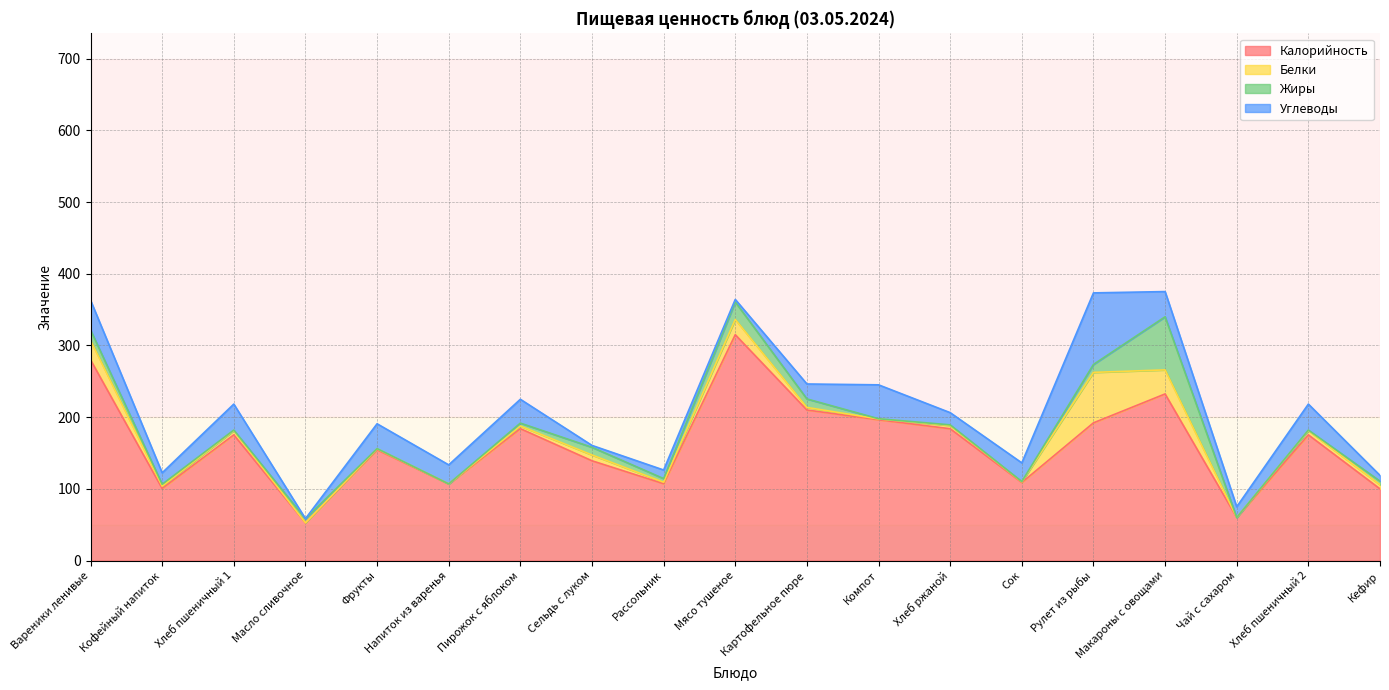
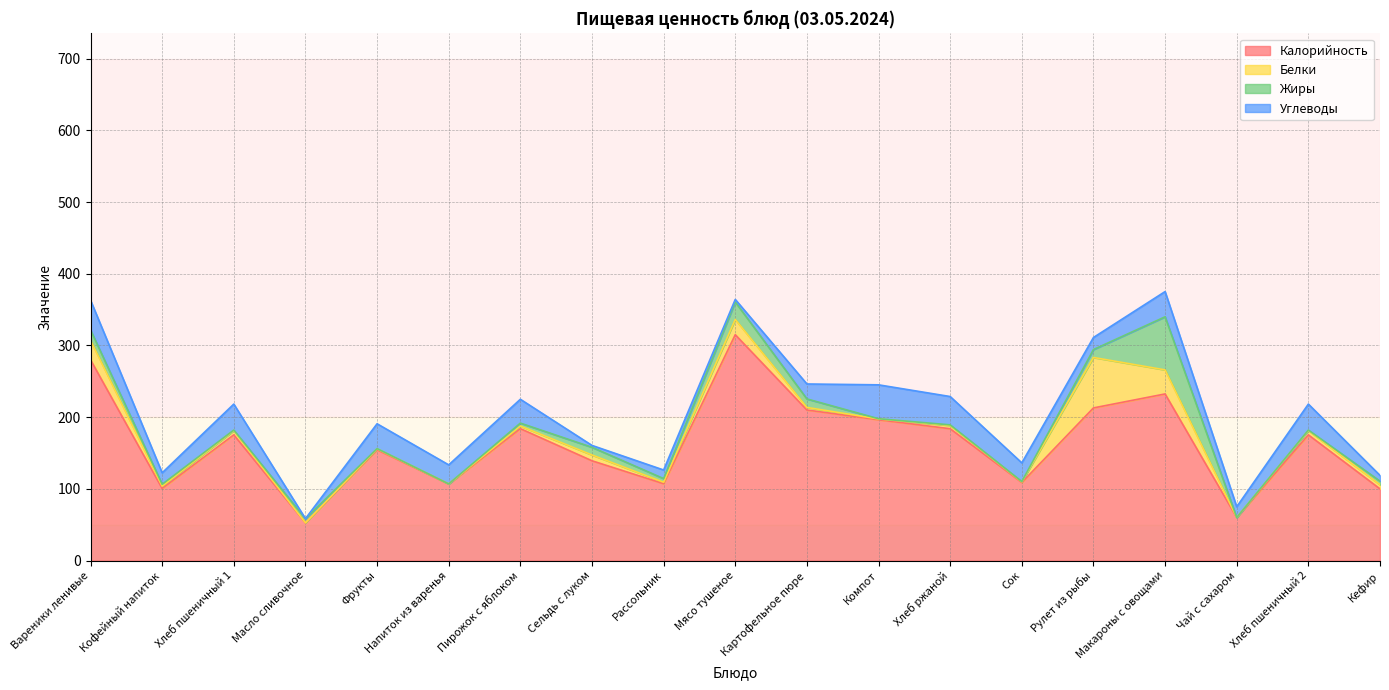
Углеводы, Хлеб ржаной: 20 -> 40
Калорийность, Рулет из рыбы: 190 -> 210
Углеводы, Рулет из рыбы: 100 -> 20
